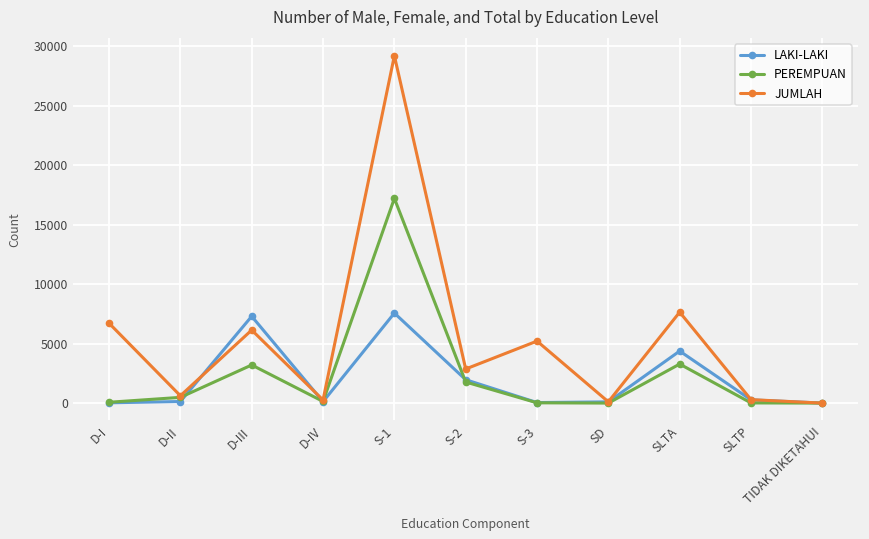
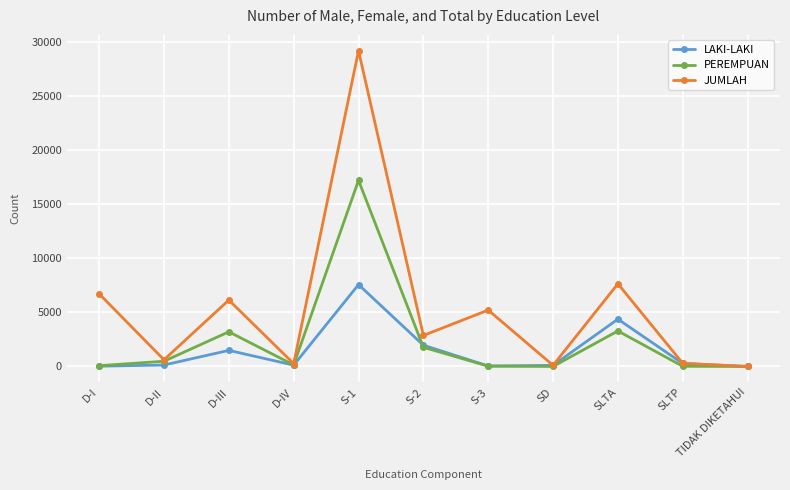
LAKI-LAKI, D-III: 7300 -> 1500
